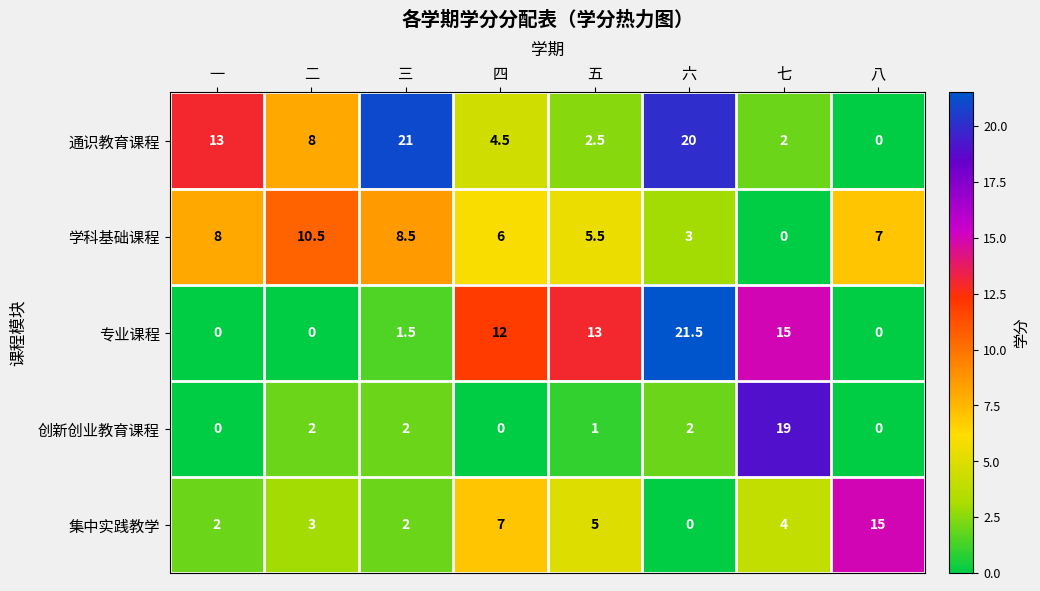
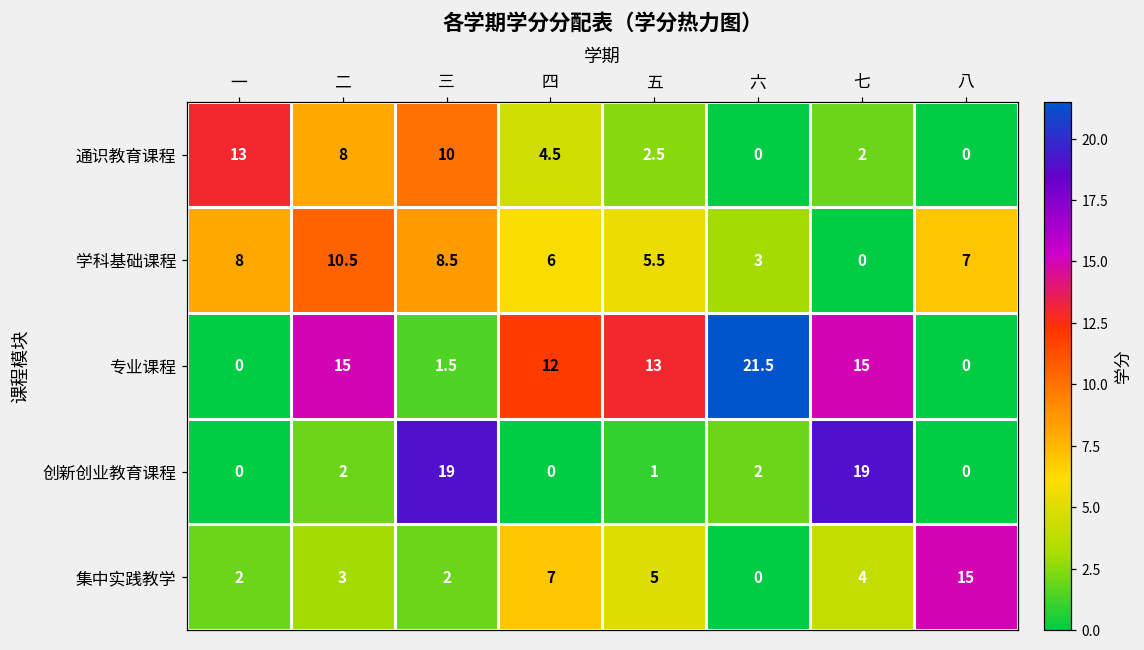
通识教育课程, 三: 21 -> 10
通识教育课程, 六: 20 -> 0
专业课程, 二: 0 -> 15
创新创业教育课程, 三: 2 -> 19
